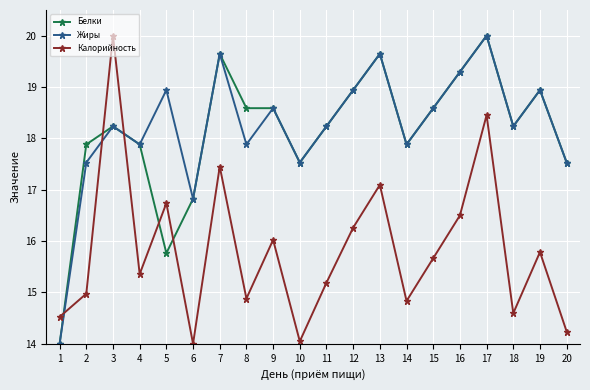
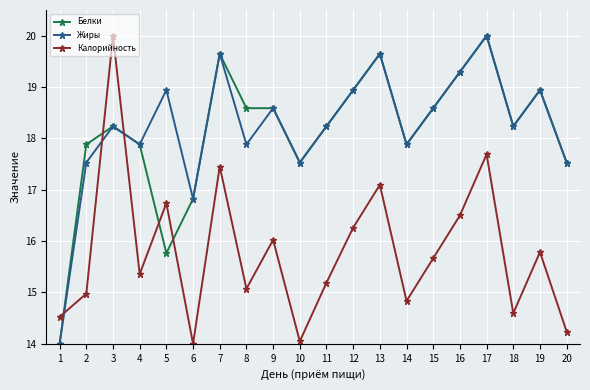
Калорийность, 8: 14.9 -> 15.1
Калорийность, 17: 18.5 -> 17.7
